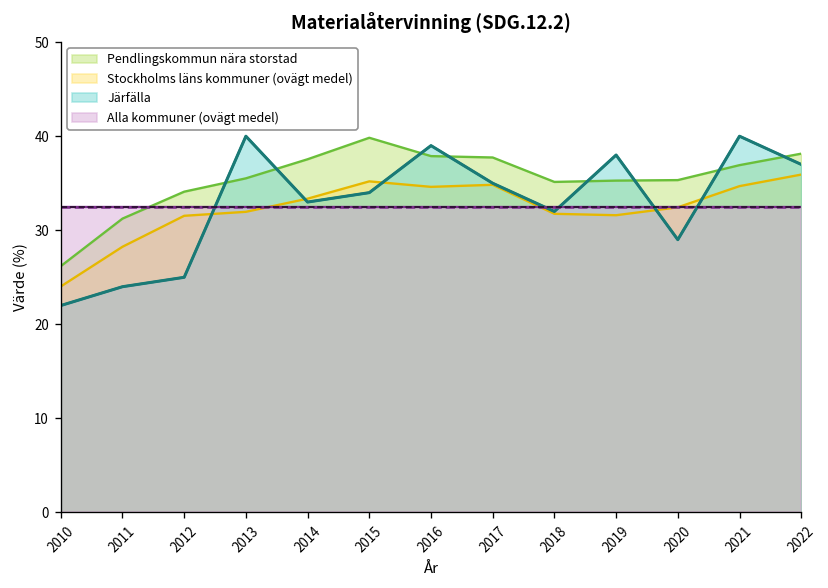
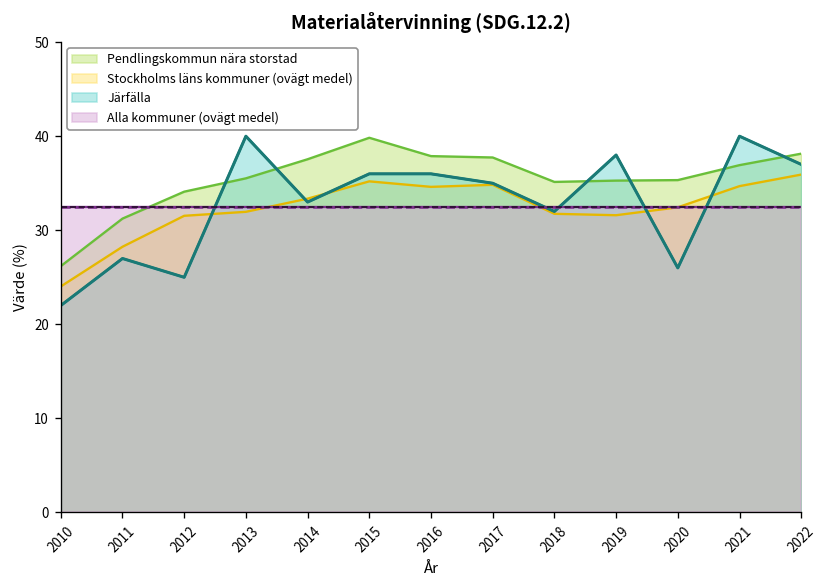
Järfälla, 2011: 24 -> 27
Järfälla, 2015: 34 -> 36
Järfälla, 2016: 39 -> 36
Järfälla, 2020: 29 -> 26
